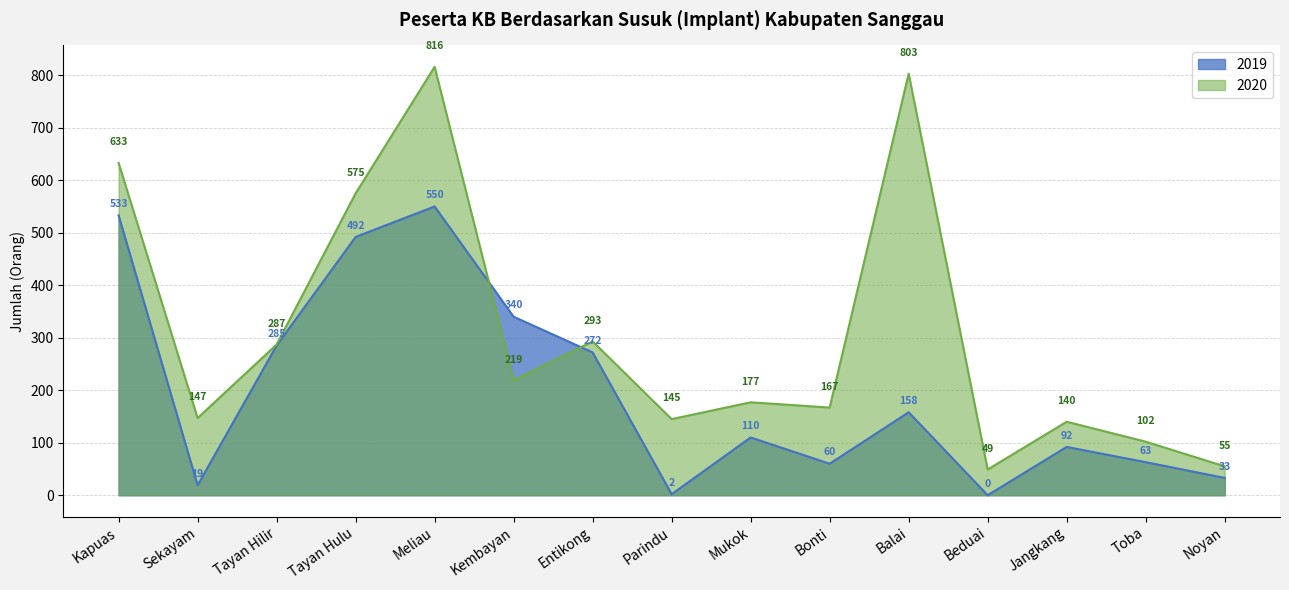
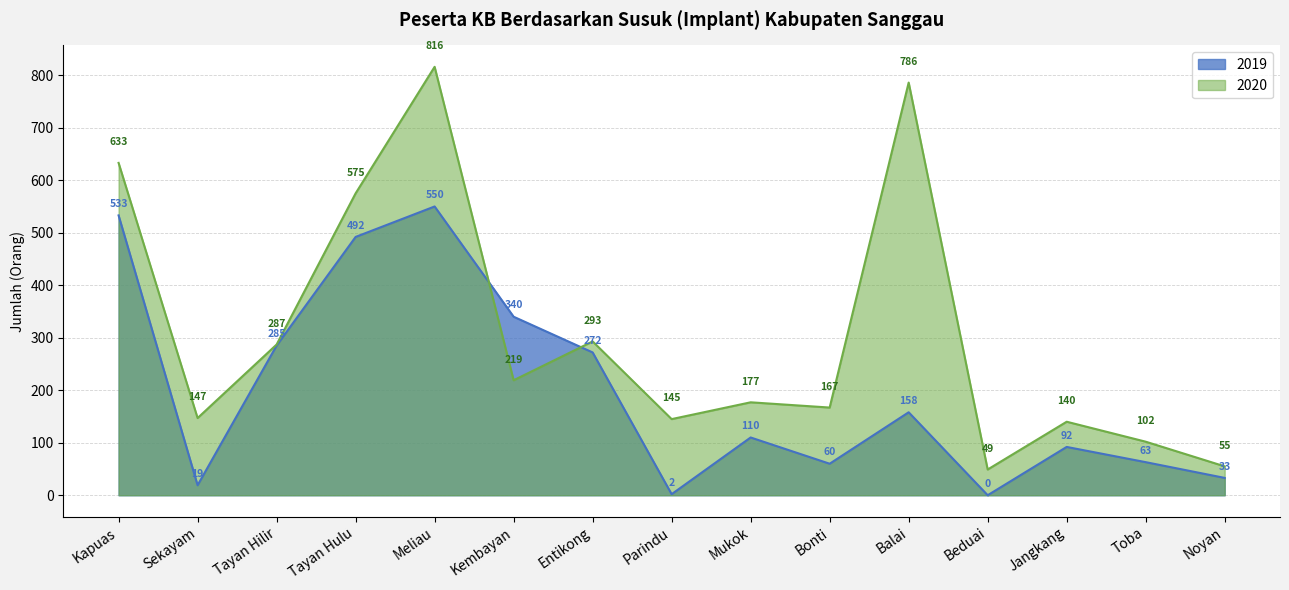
2020, Balai: 803 -> 786
